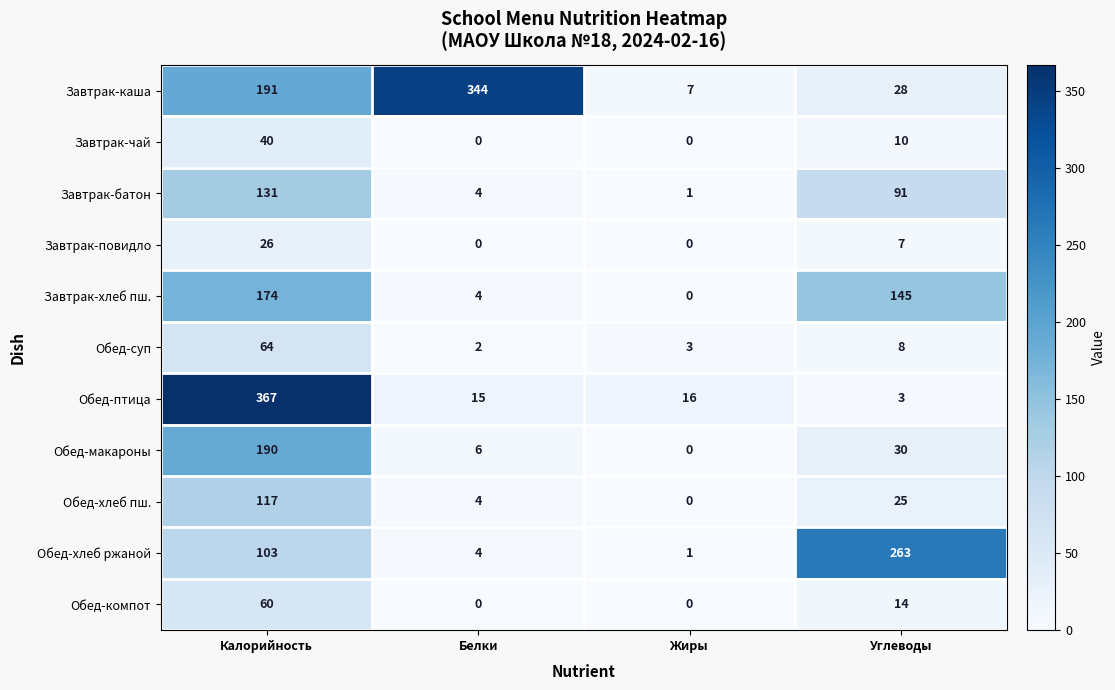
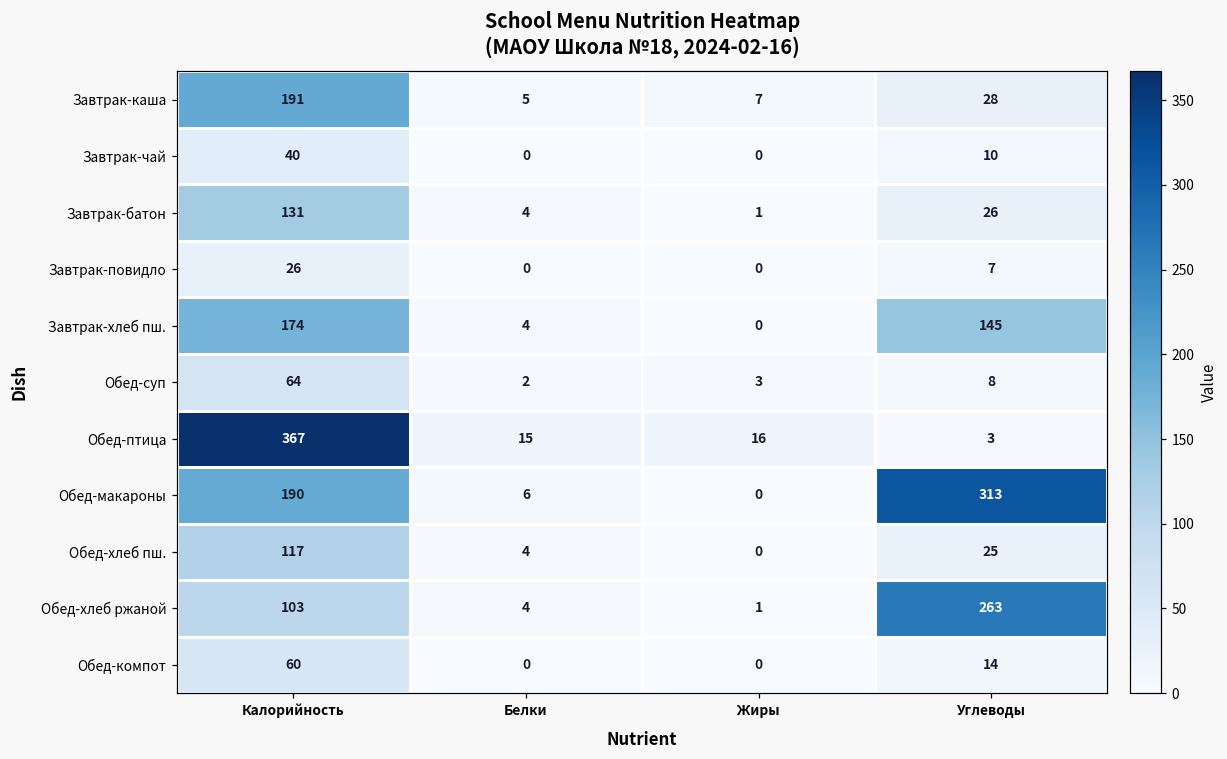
Завтрак-каша, Белки: 344 -> 5
Завтрак-батон, Углеводы: 91 -> 26
Обед-макароны, Углеводы: 30 -> 313
